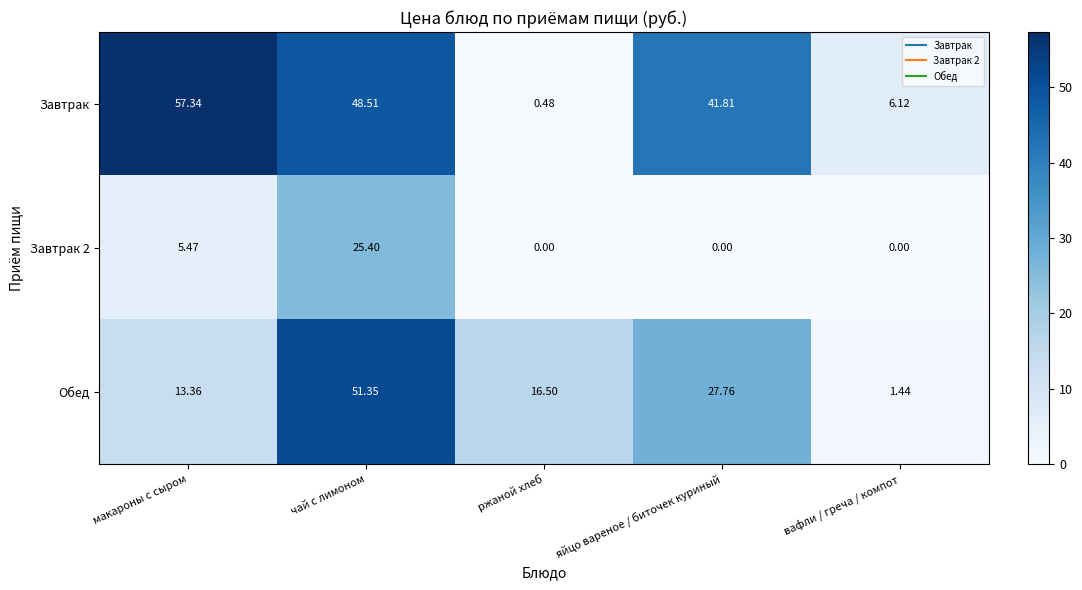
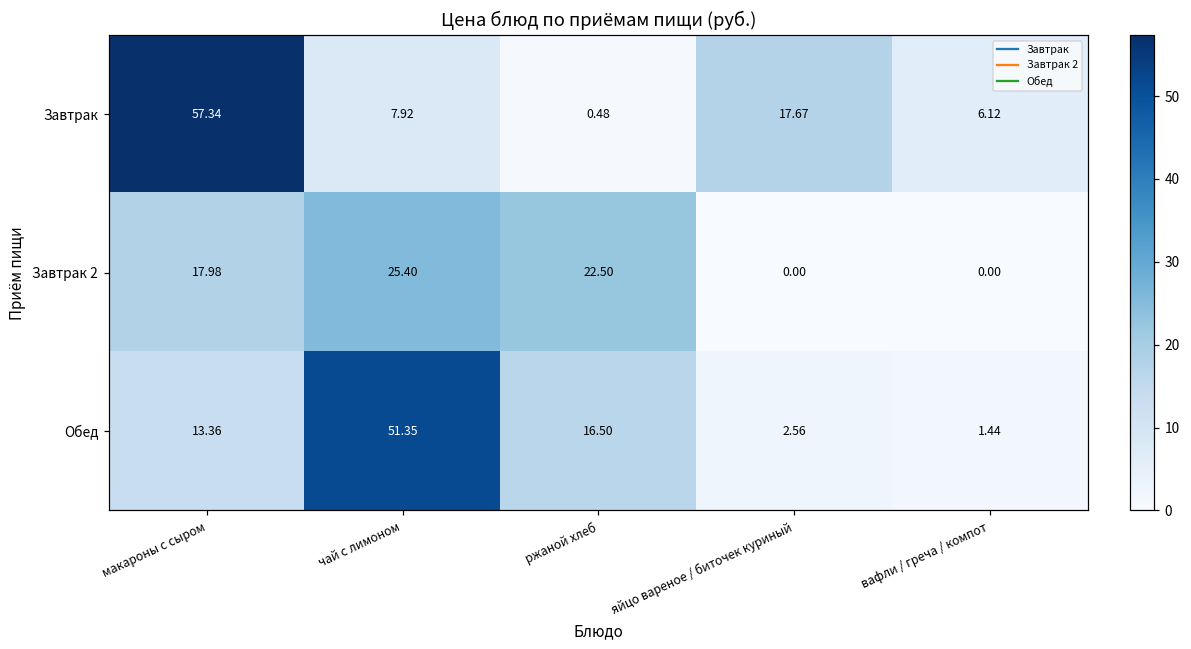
Завтрак, чай с лимоном: 48.51 -> 7.92
Завтрак, яйцо вареное / биточек куриный: 41.81 -> 17.67
Завтрак 2, макароны с сыром: 5.47 -> 17.98
Завтрак 2, ржаной хлеб: 0.00 -> 22.50
Обед, яйцо вареное / биточек куриный: 27.76 -> 2.56
